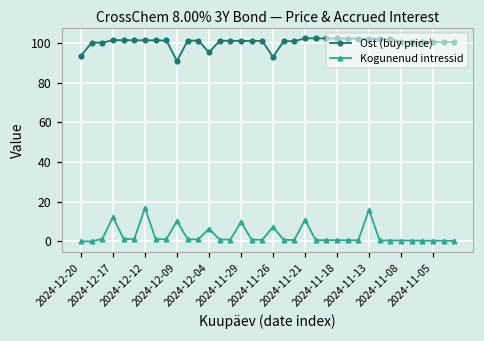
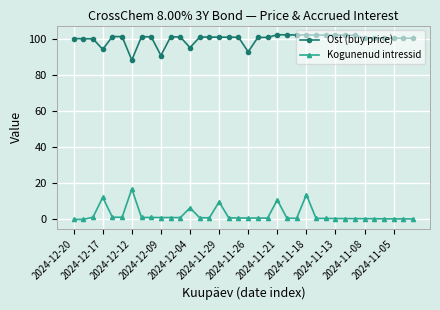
Ost (buy price), 2024-12-20: 94 -> 101
Ost (buy price), 2024-12-17: 102 -> 94
Ost (buy price), 2024-12-12: 102 -> 88
Kogunenud intressid, 2024-12-09: 10 -> 1
Kogunenud intressid, 2024-11-26: 7 -> 1
Kogunenud intressid, 2024-11-18: 0 -> 14
Kogunenud intressid, 2024-11-13: 16 -> 0
